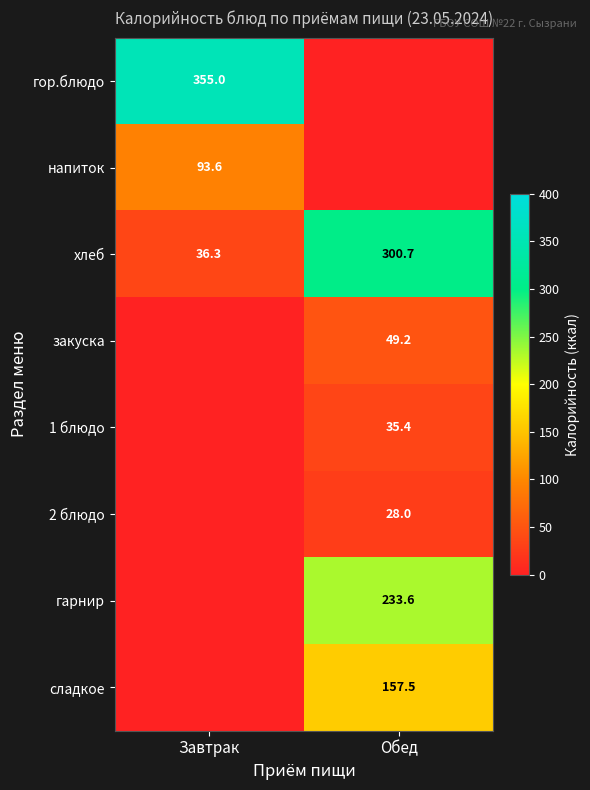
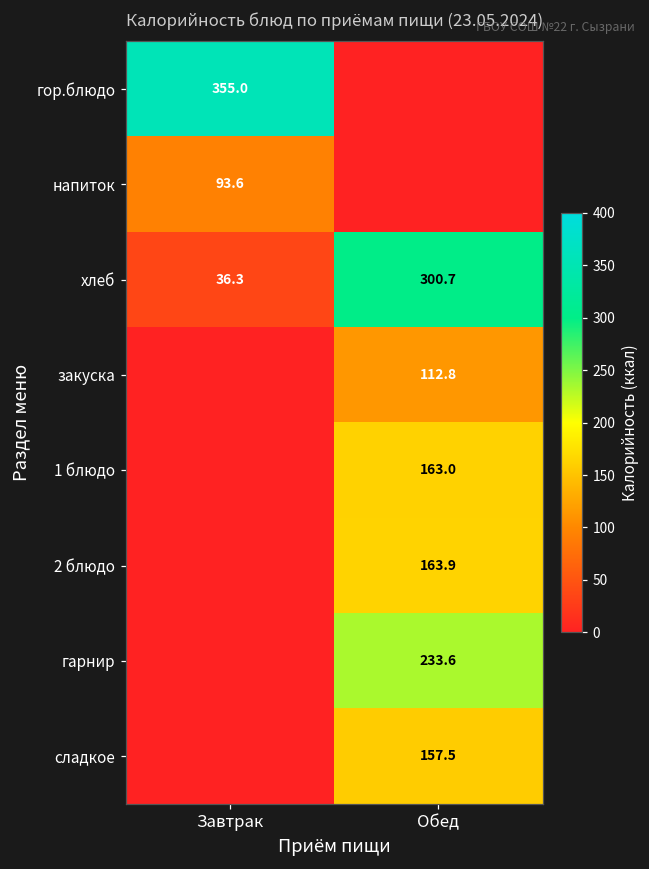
закуска, Обед: 49.2 -> 112.8
1 блюдо, Обед: 35.4 -> 163.0
2 блюдо, Обед: 28.0 -> 163.9
